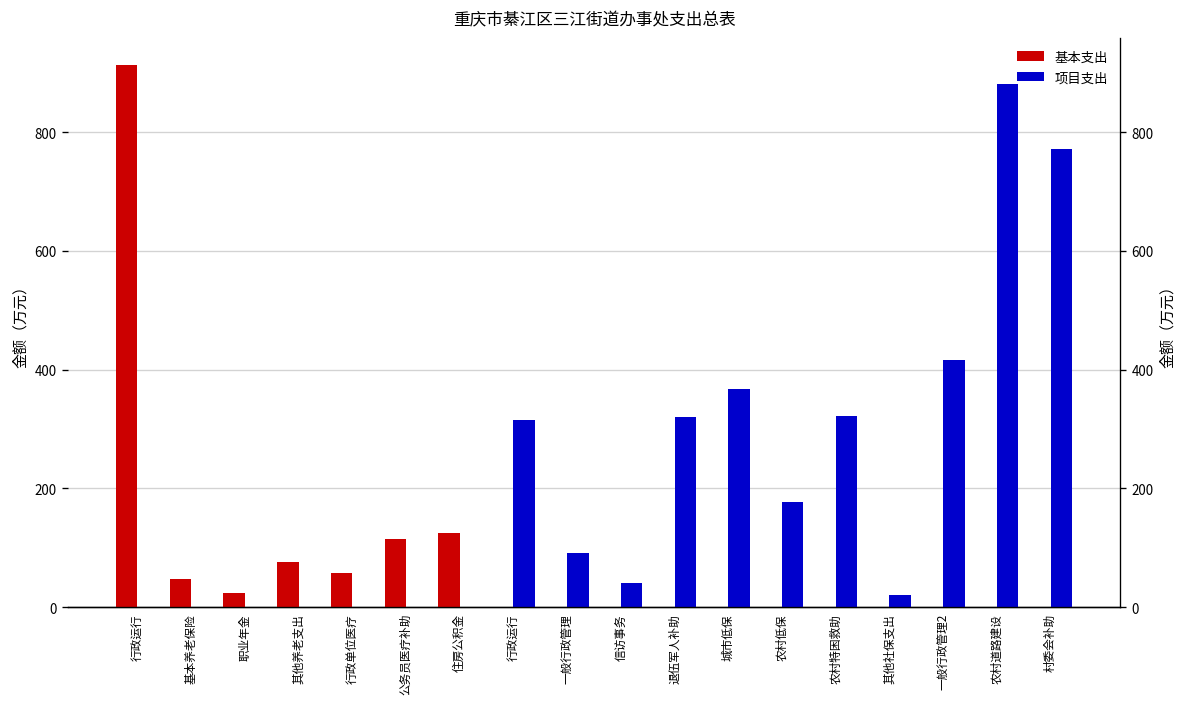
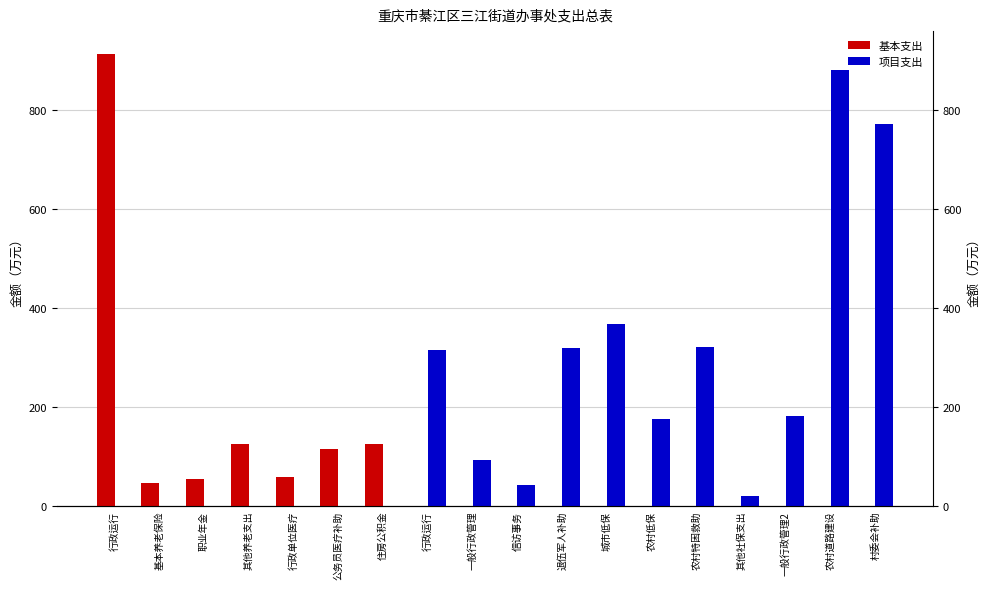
基本支出, 职业年金: 20 -> 60
基本支出, 其他养老支出: 80 -> 120
项目支出, 一般行政管理2: 420 -> 180
